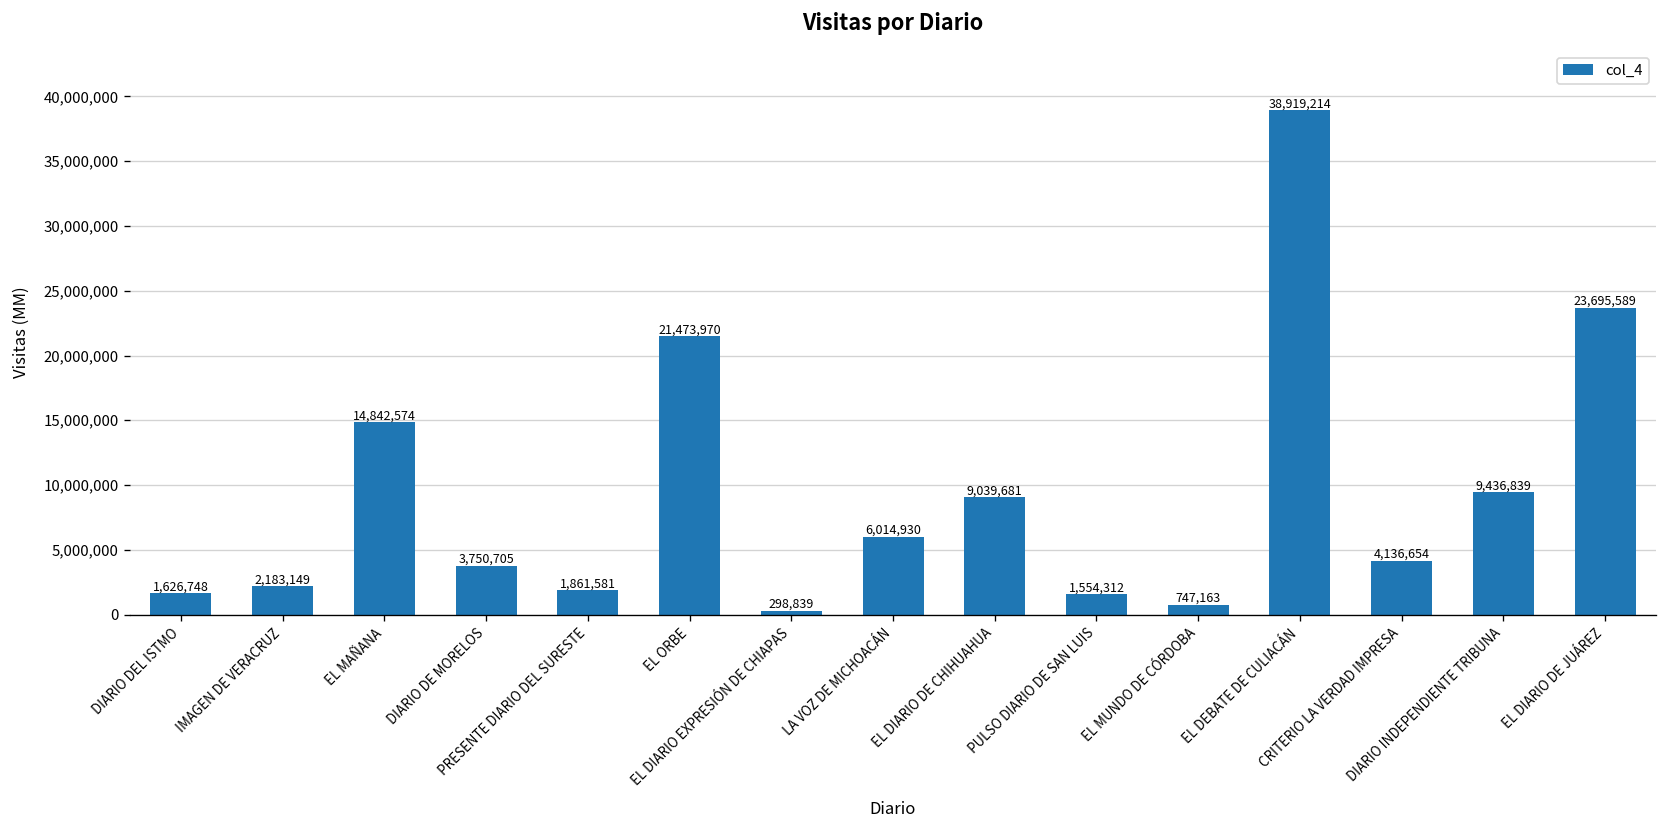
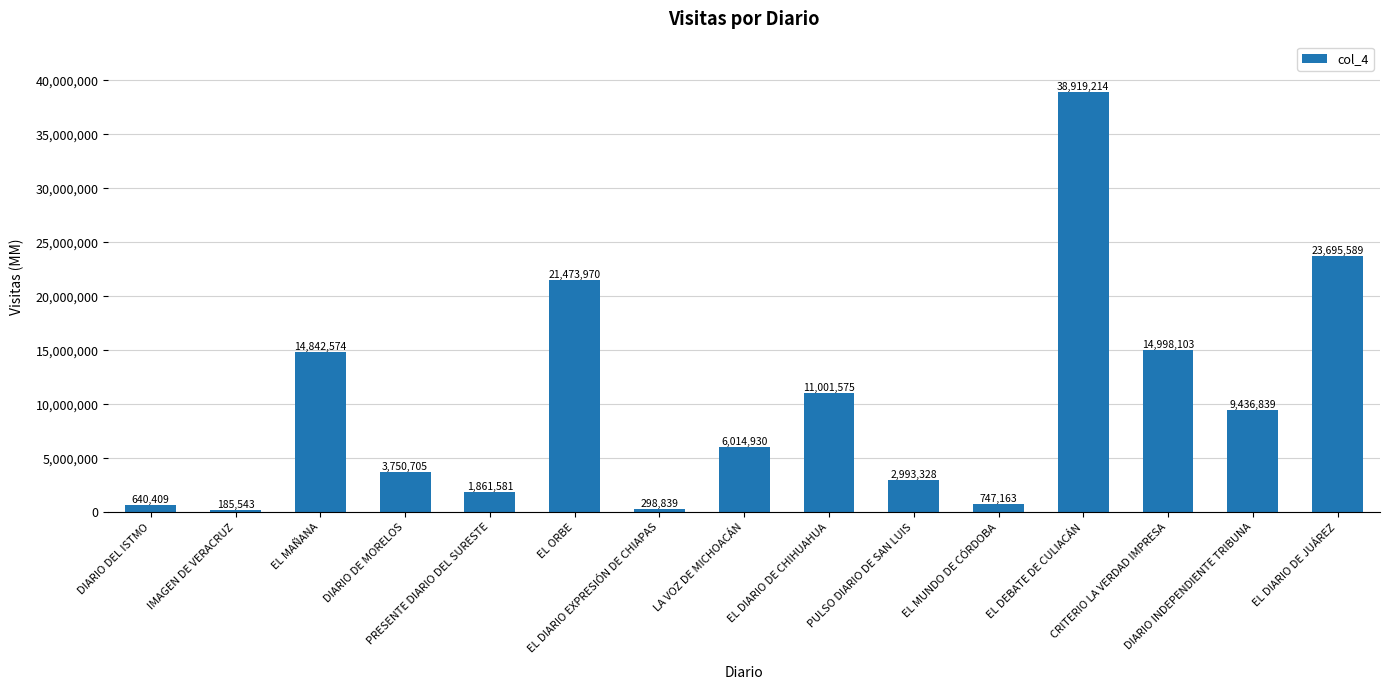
DIARIO DEL ISTMO: 1,626,748 -> 640,409
IMAGEN DE VERACRUZ: 2,183,149 -> 185,543
EL DIARIO DE CHIHUAHUA: 9,039,681 -> 11,001,575
PULSO DIARIO DE SAN LUIS: 1,554,312 -> 2,993,328
CRITERIO LA VERDAD IMPRESA: 4,136,654 -> 14,998,103
